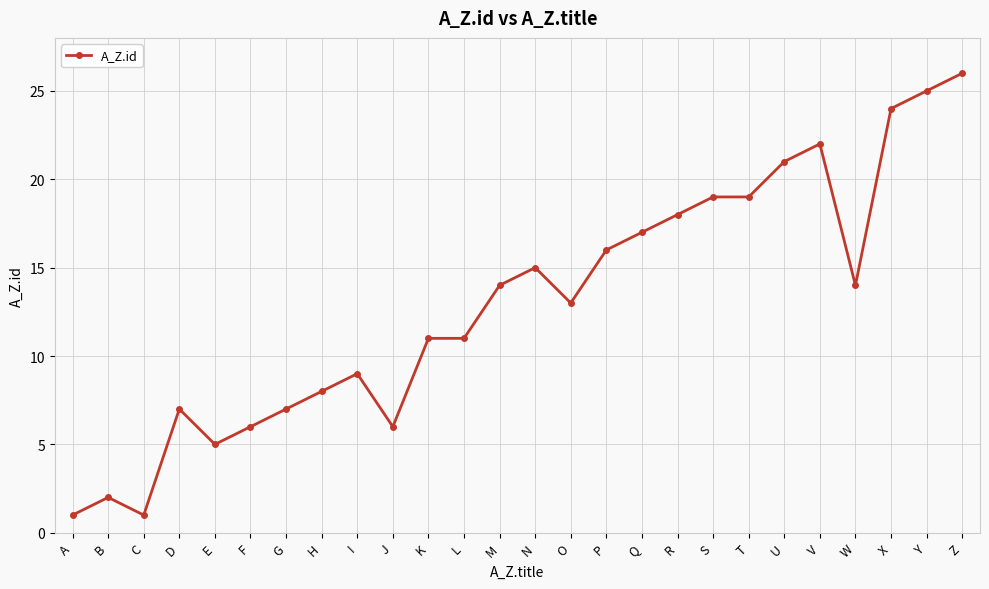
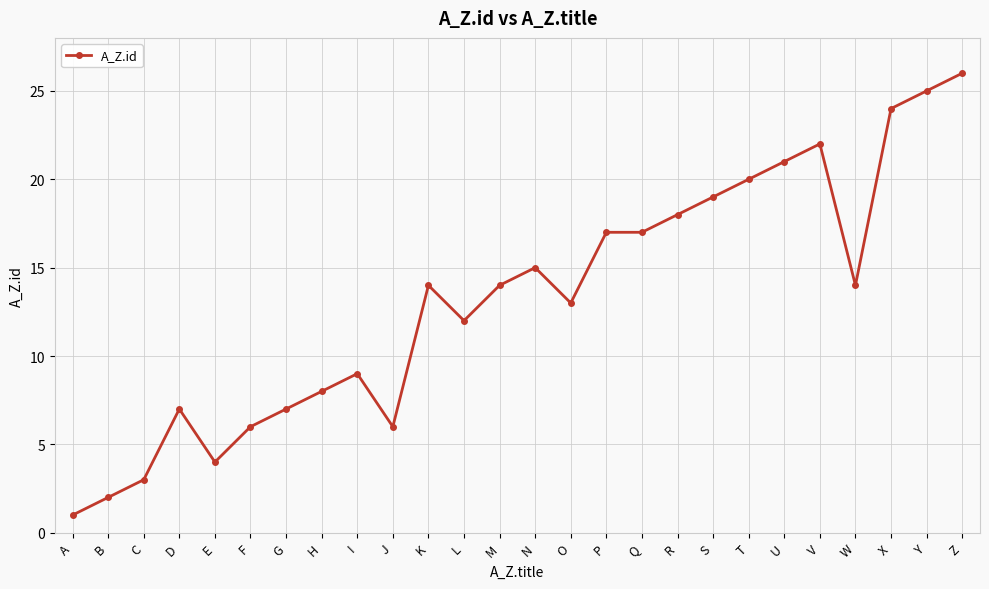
C: 1 -> 3
E: 5 -> 4
K: 11 -> 14
L: 11 -> 12
P: 16 -> 17
T: 19 -> 20
